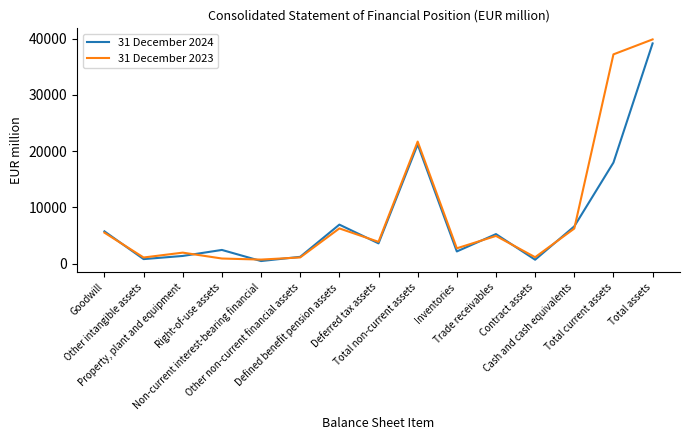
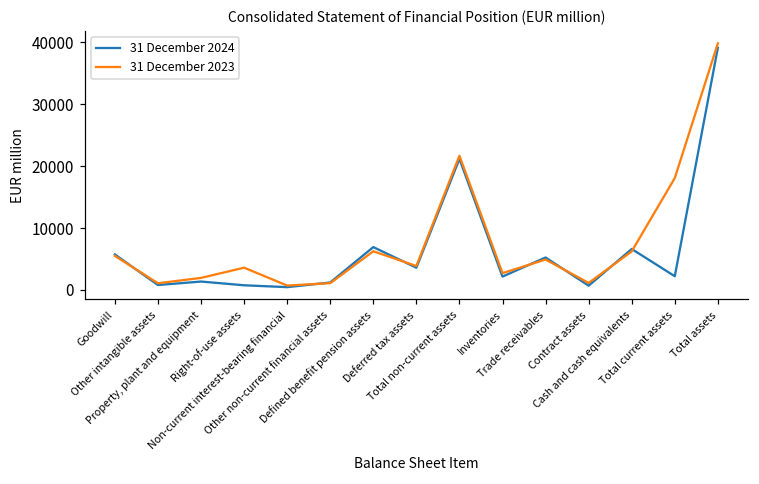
31 December 2024, Right-of-use assets: 2000 -> 1000
31 December 2023, Right-of-use assets: 1000 -> 4000
31 December 2024, Total current assets: 18000 -> 2000
31 December 2023, Total current assets: 37000 -> 18000
